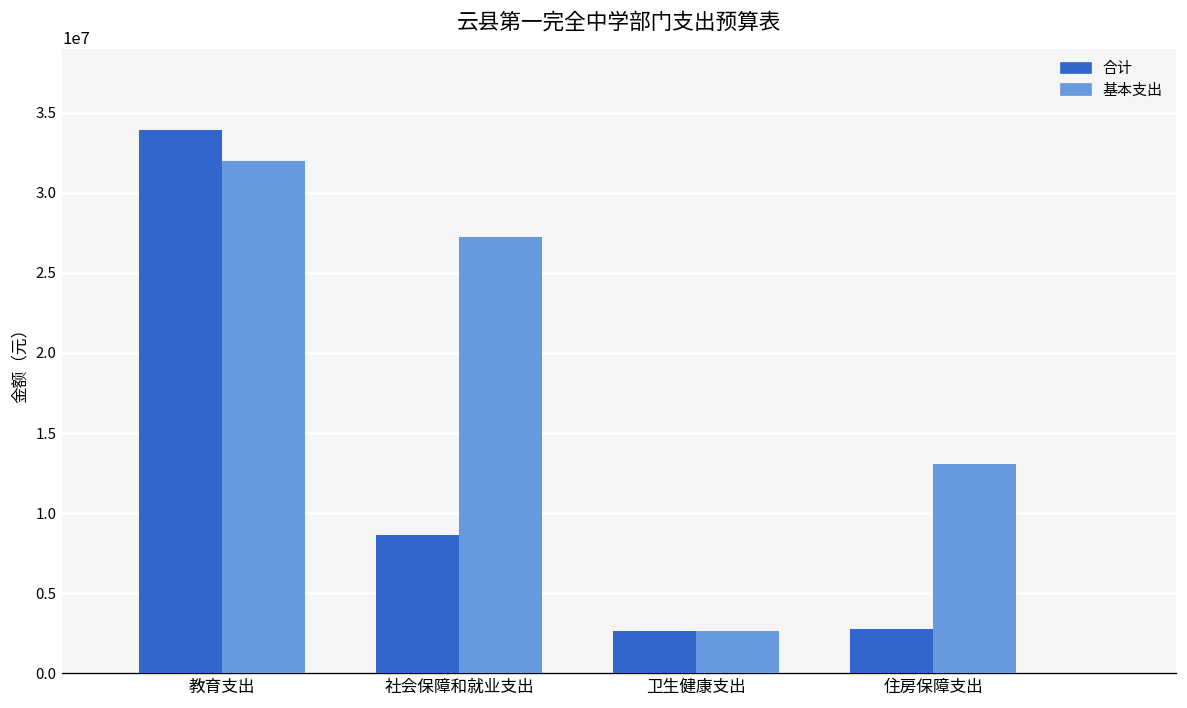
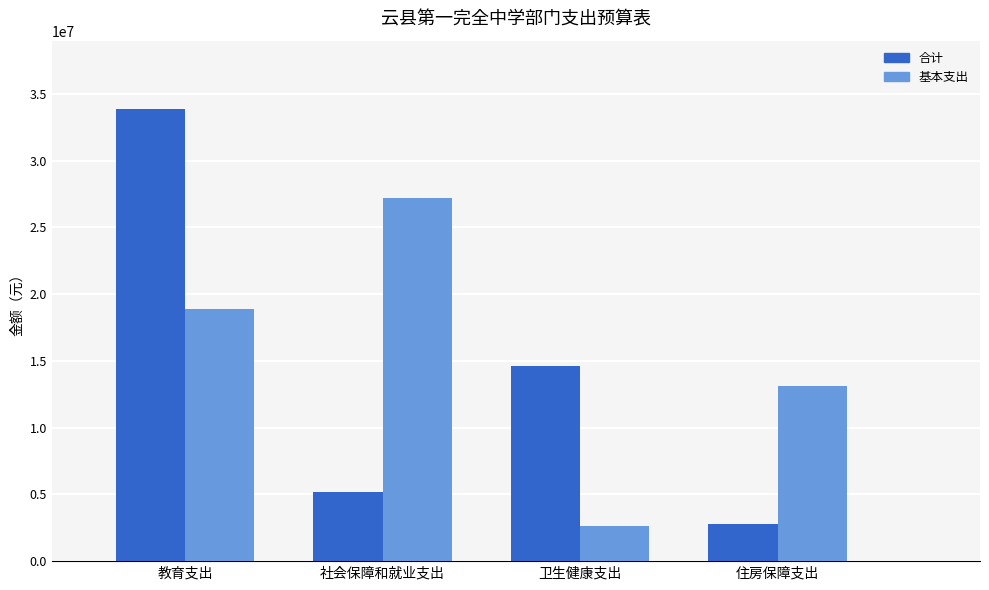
基本支出, 教育支出: 32000000 -> 18900000
合计, 社会保障和就业支出: 8600000 -> 5200000
合计, 卫生健康支出: 2600000 -> 14600000
